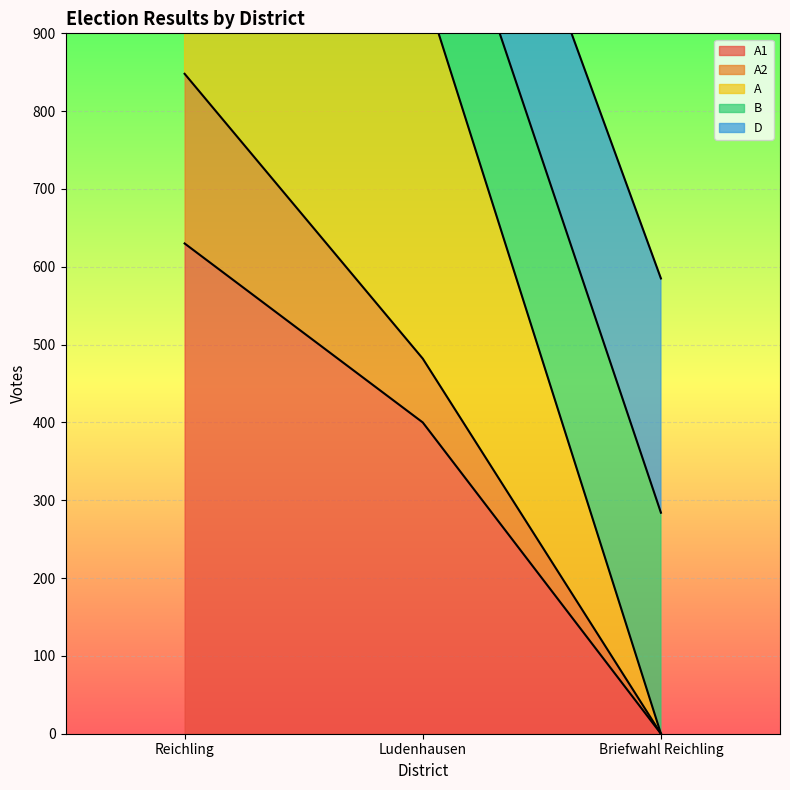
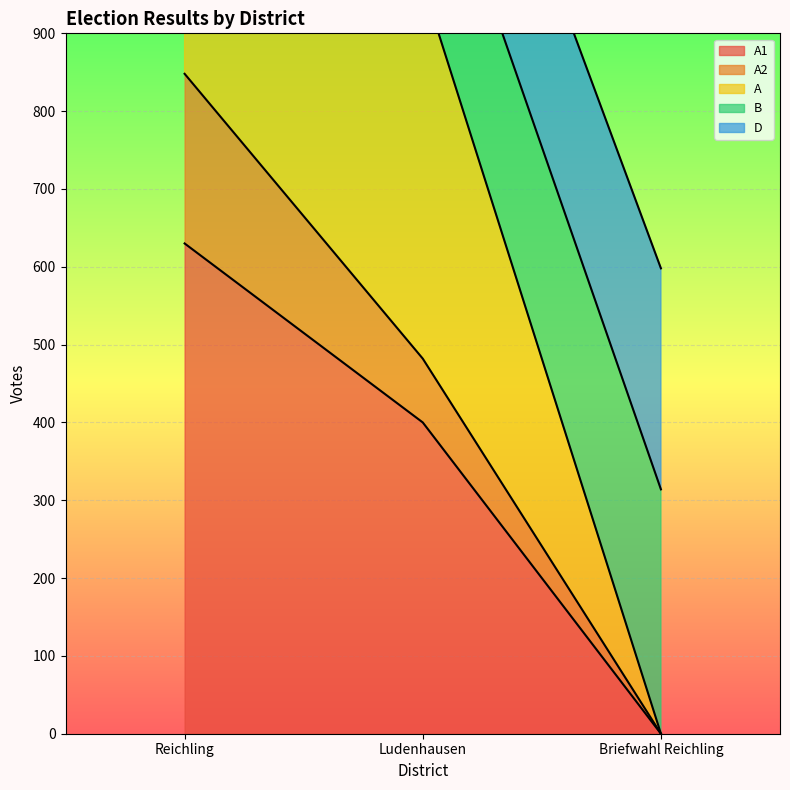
B, Briefwahl Reichling: 280 -> 310
D, Briefwahl Reichling: 300 -> 280
